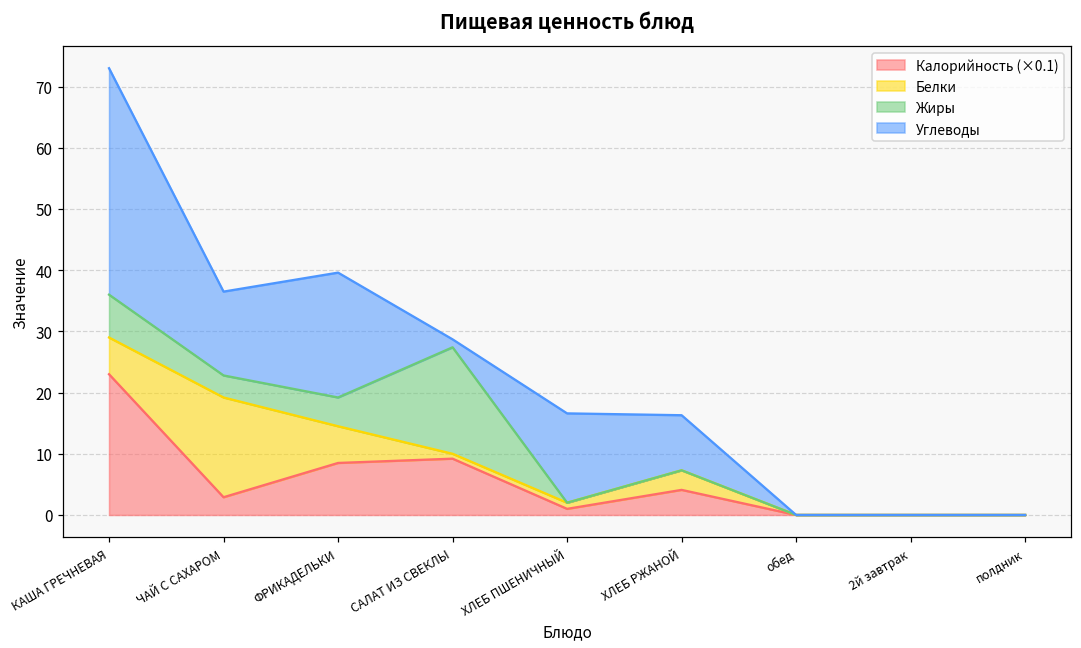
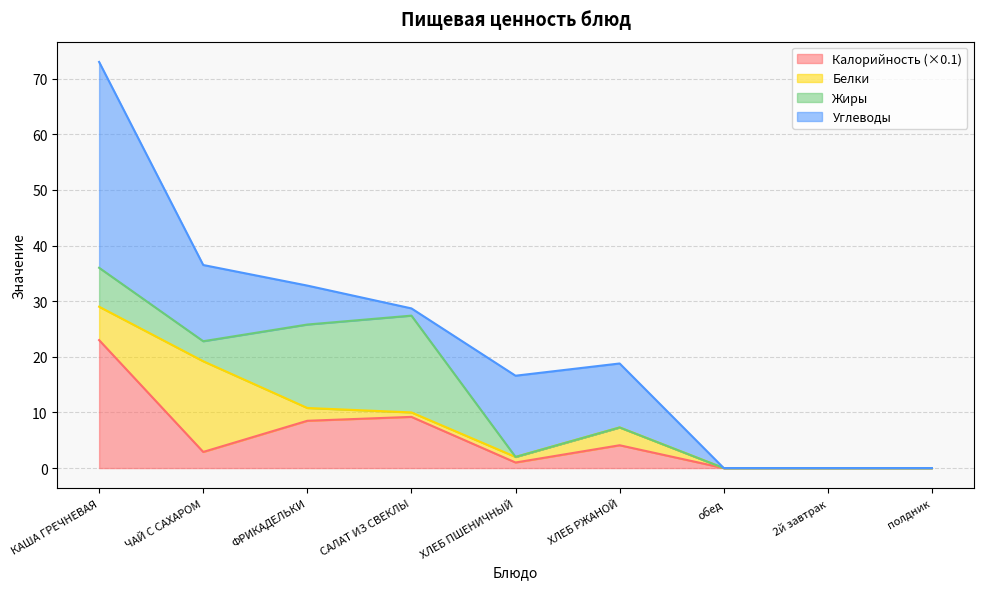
Белки, ФРИКАДЕЛЬКИ: 6 -> 2
Жиры, ФРИКАДЕЛЬКИ: 5 -> 15
Углеводы, ФРИКАДЕЛЬКИ: 20 -> 7
Углеводы, ХЛЕБ РЖАНОЙ: 9 -> 12
